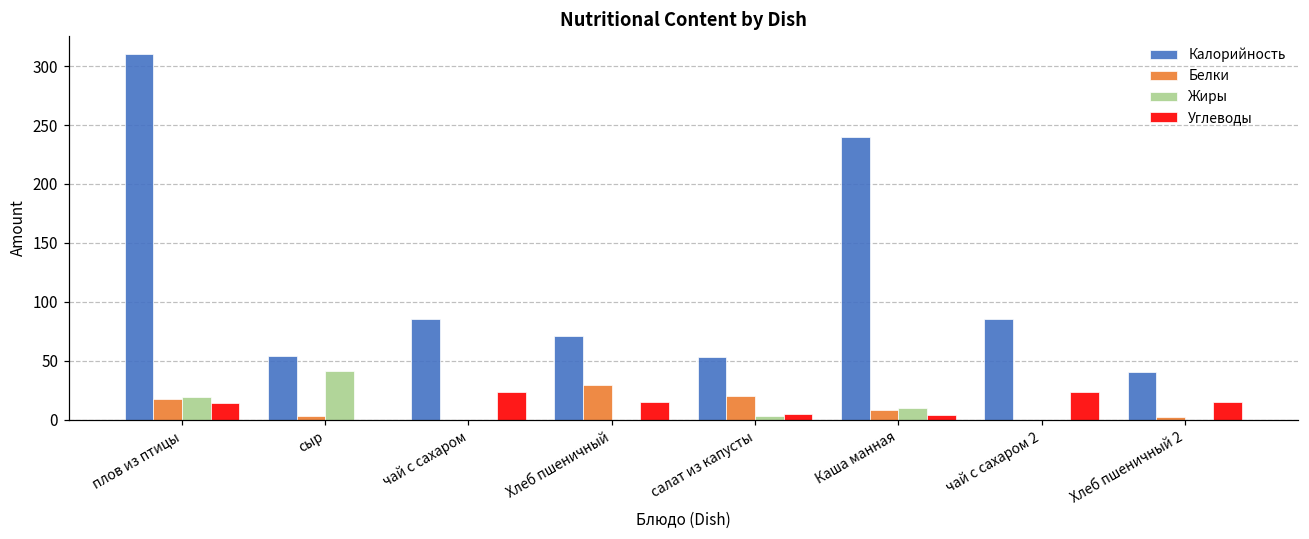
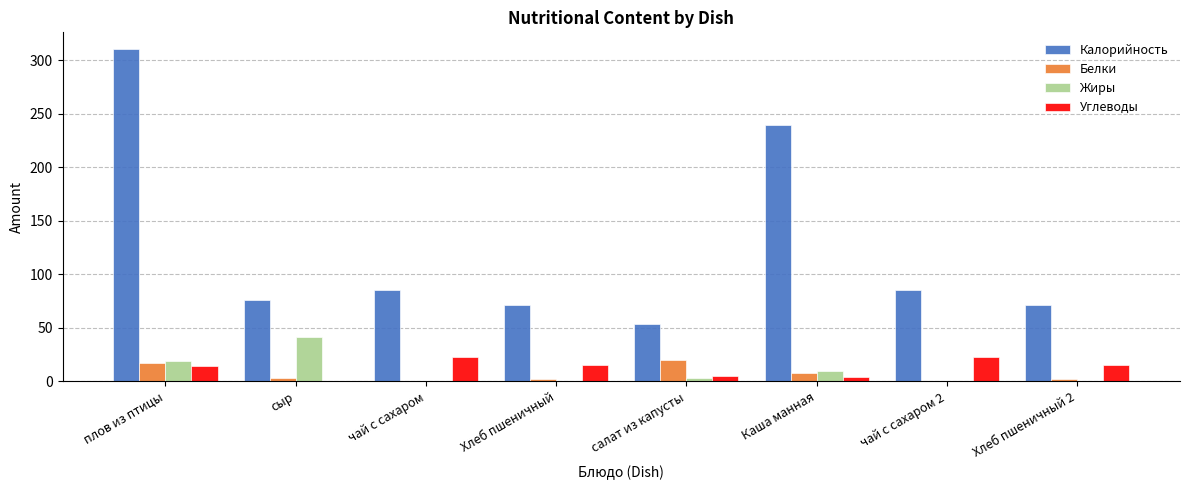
Калорийность, сыр: 54 -> 76
Белки, Хлеб пшеничный: 29 -> 2
Калорийность, Хлеб пшеничный 2: 41 -> 71
